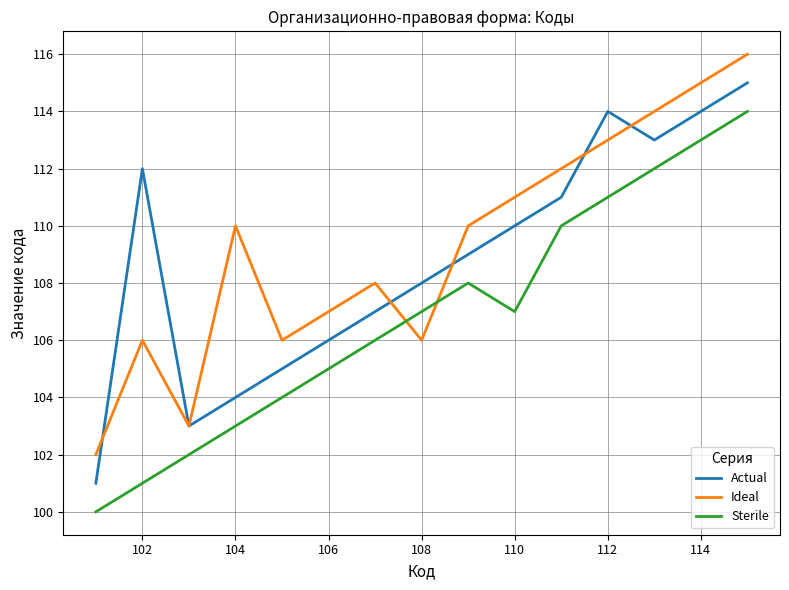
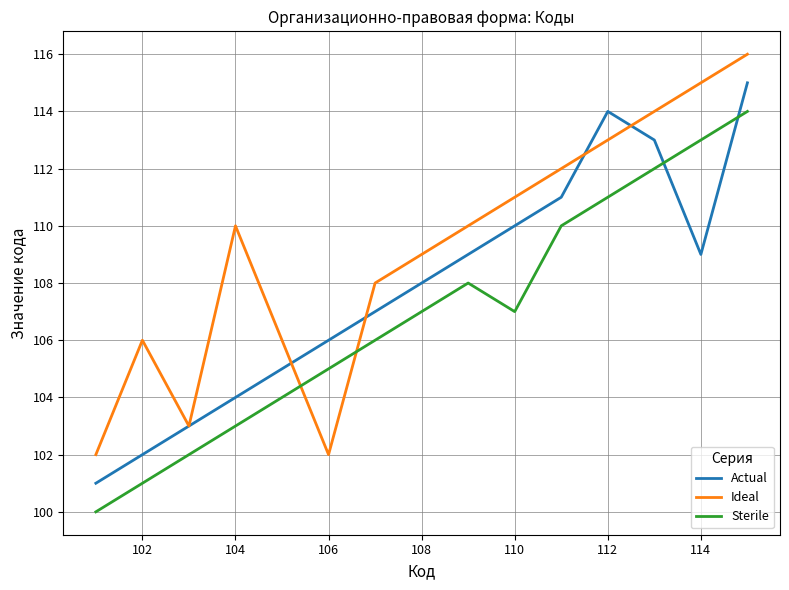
Actual, 102: 112 -> 102
Ideal, 106: 107 -> 102
Ideal, 108: 106 -> 109
Actual, 114: 114 -> 109
